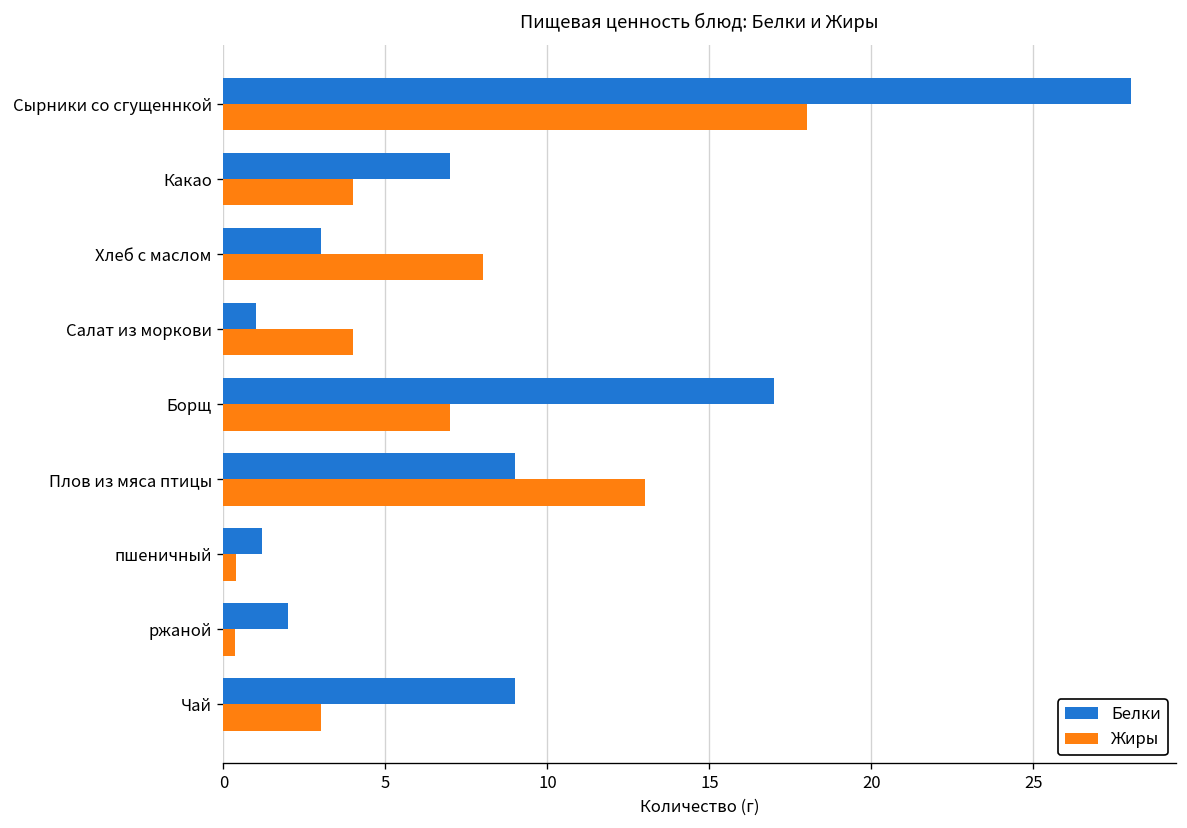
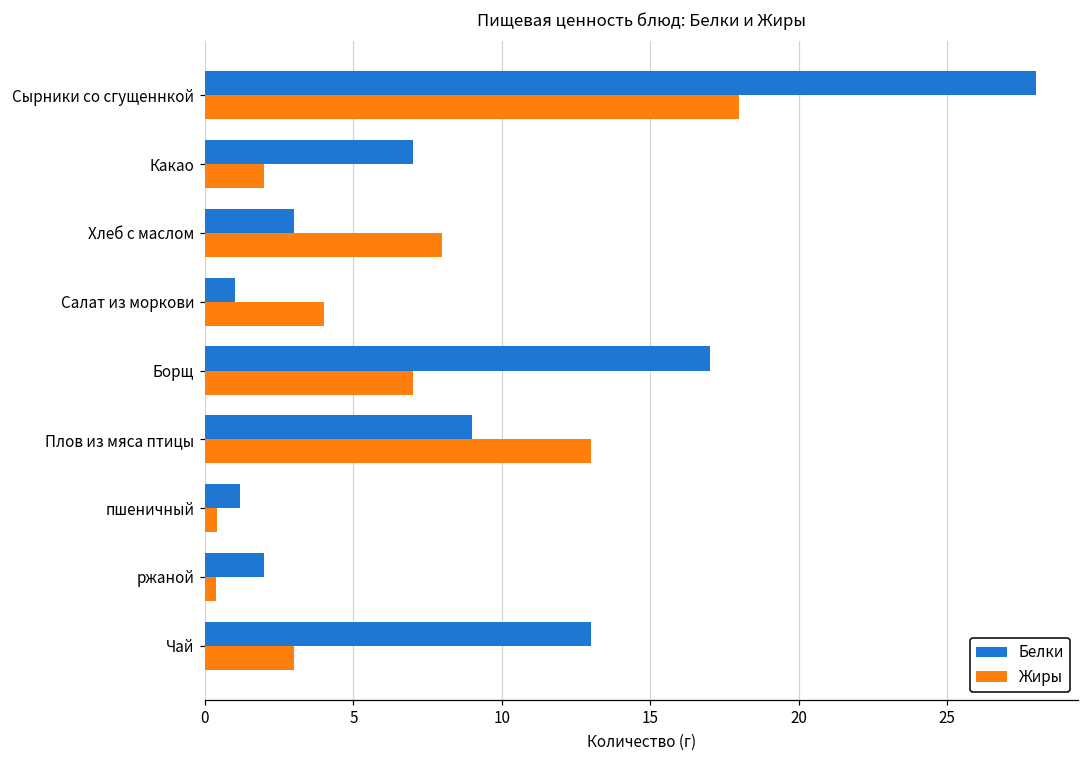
Жиры, Какао: 4 -> 2
Белки, Чай: 9 -> 13
